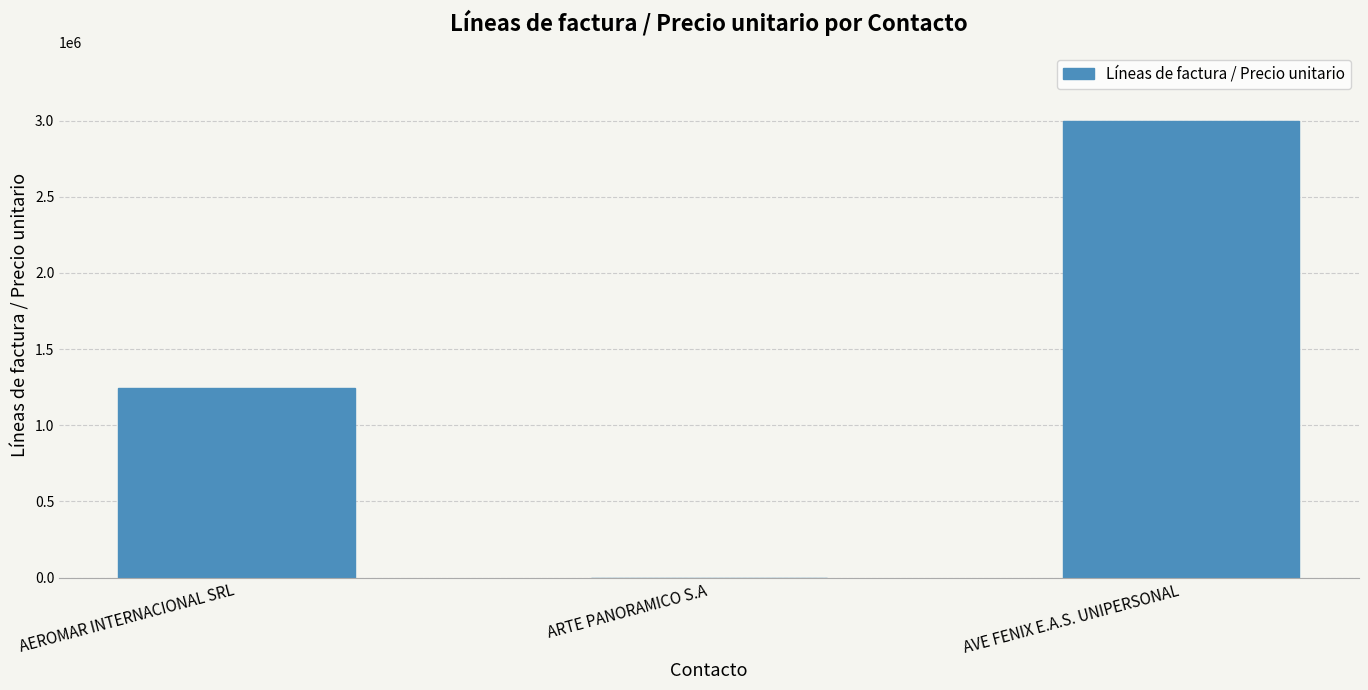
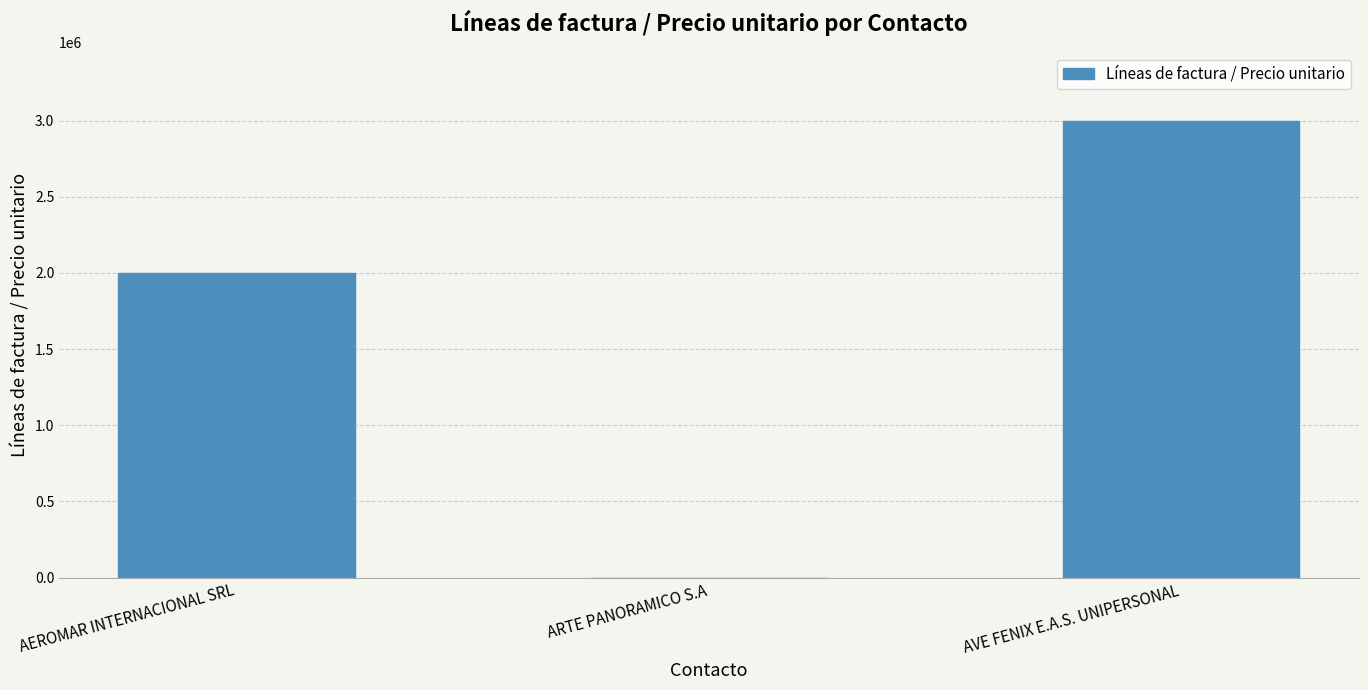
AEROMAR INTERNACIONAL SRL: 1240000 -> 2000000
